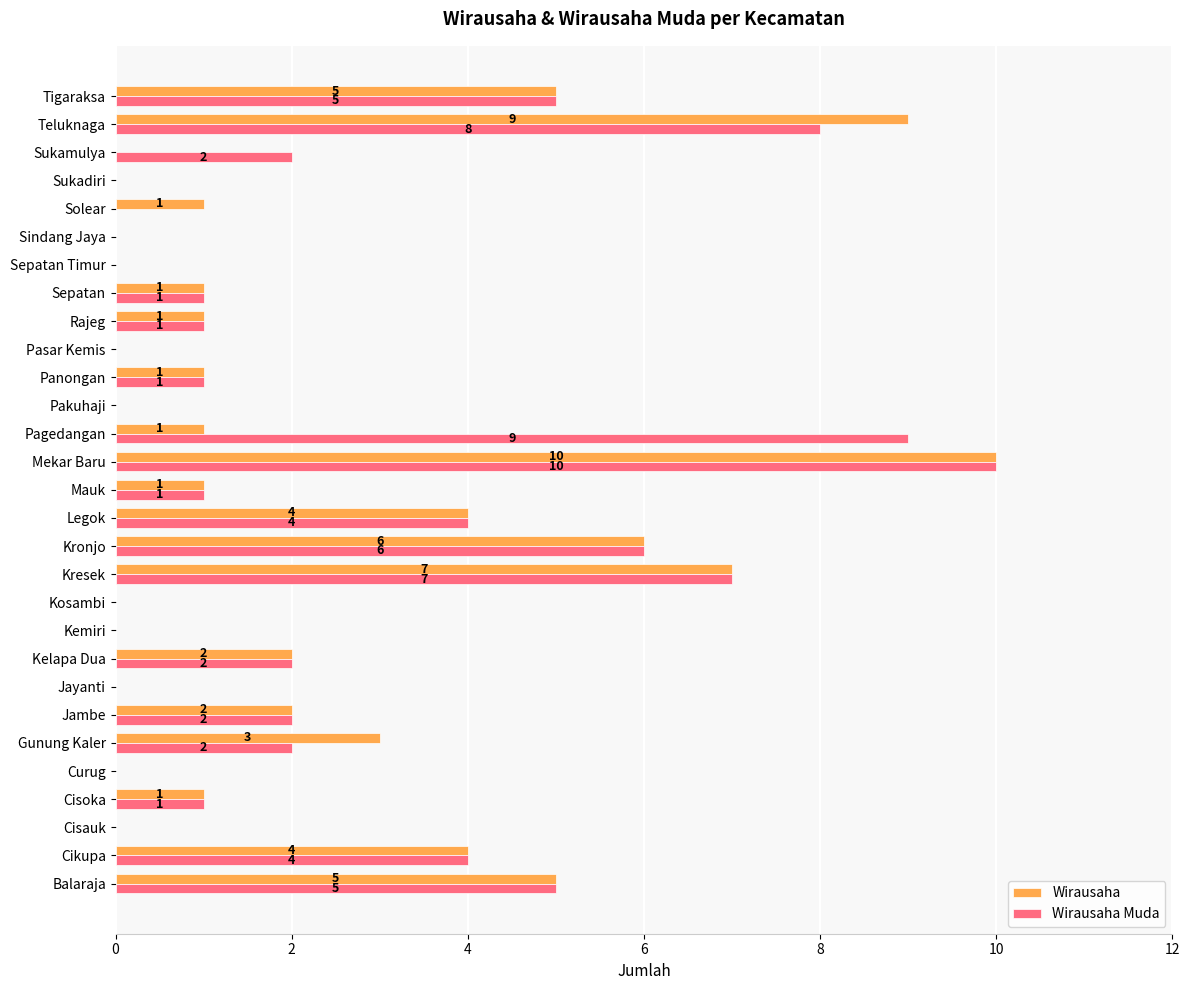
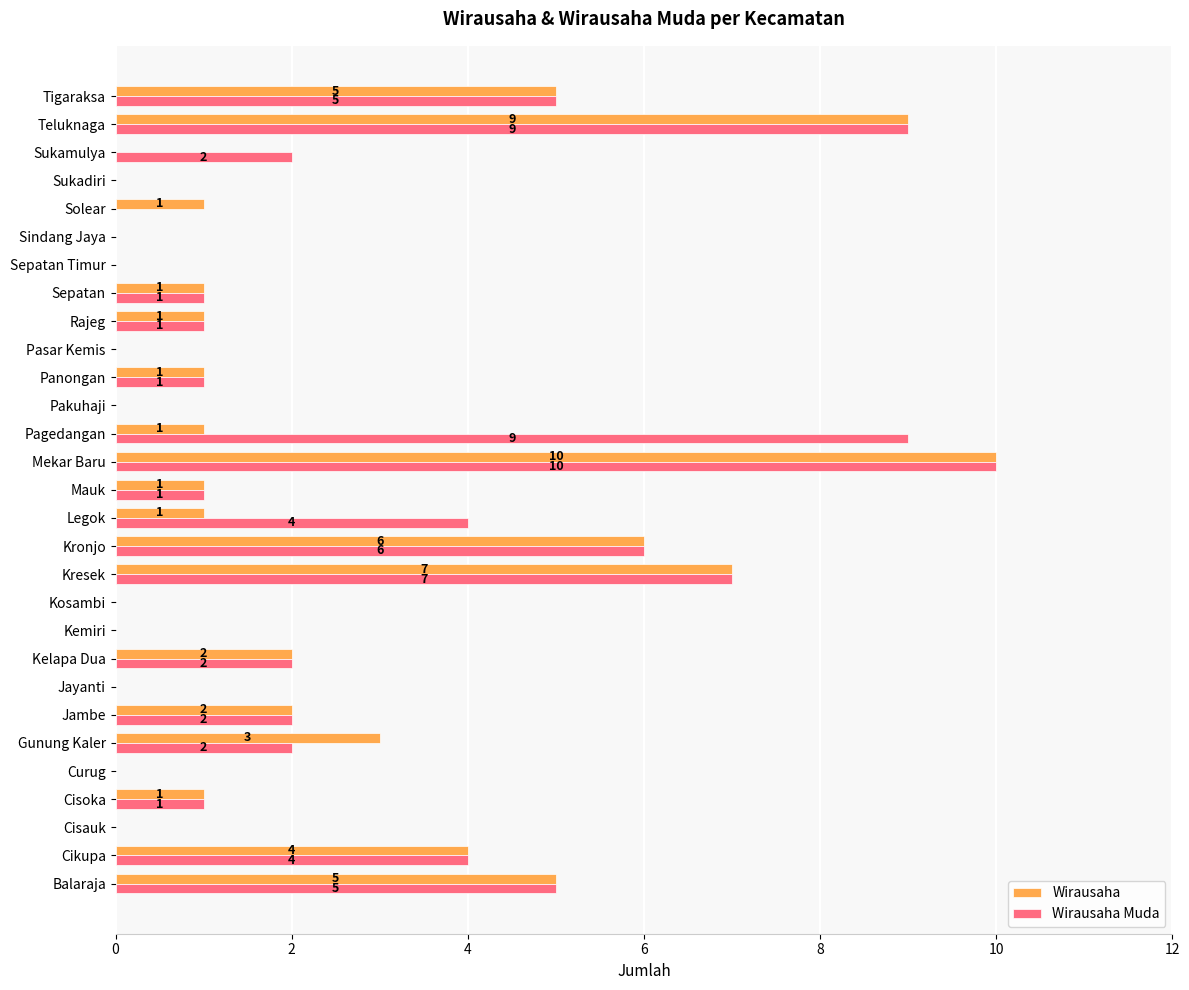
Wirausaha Muda, Teluknaga: 8 -> 9
Wirausaha, Legok: 4 -> 1
